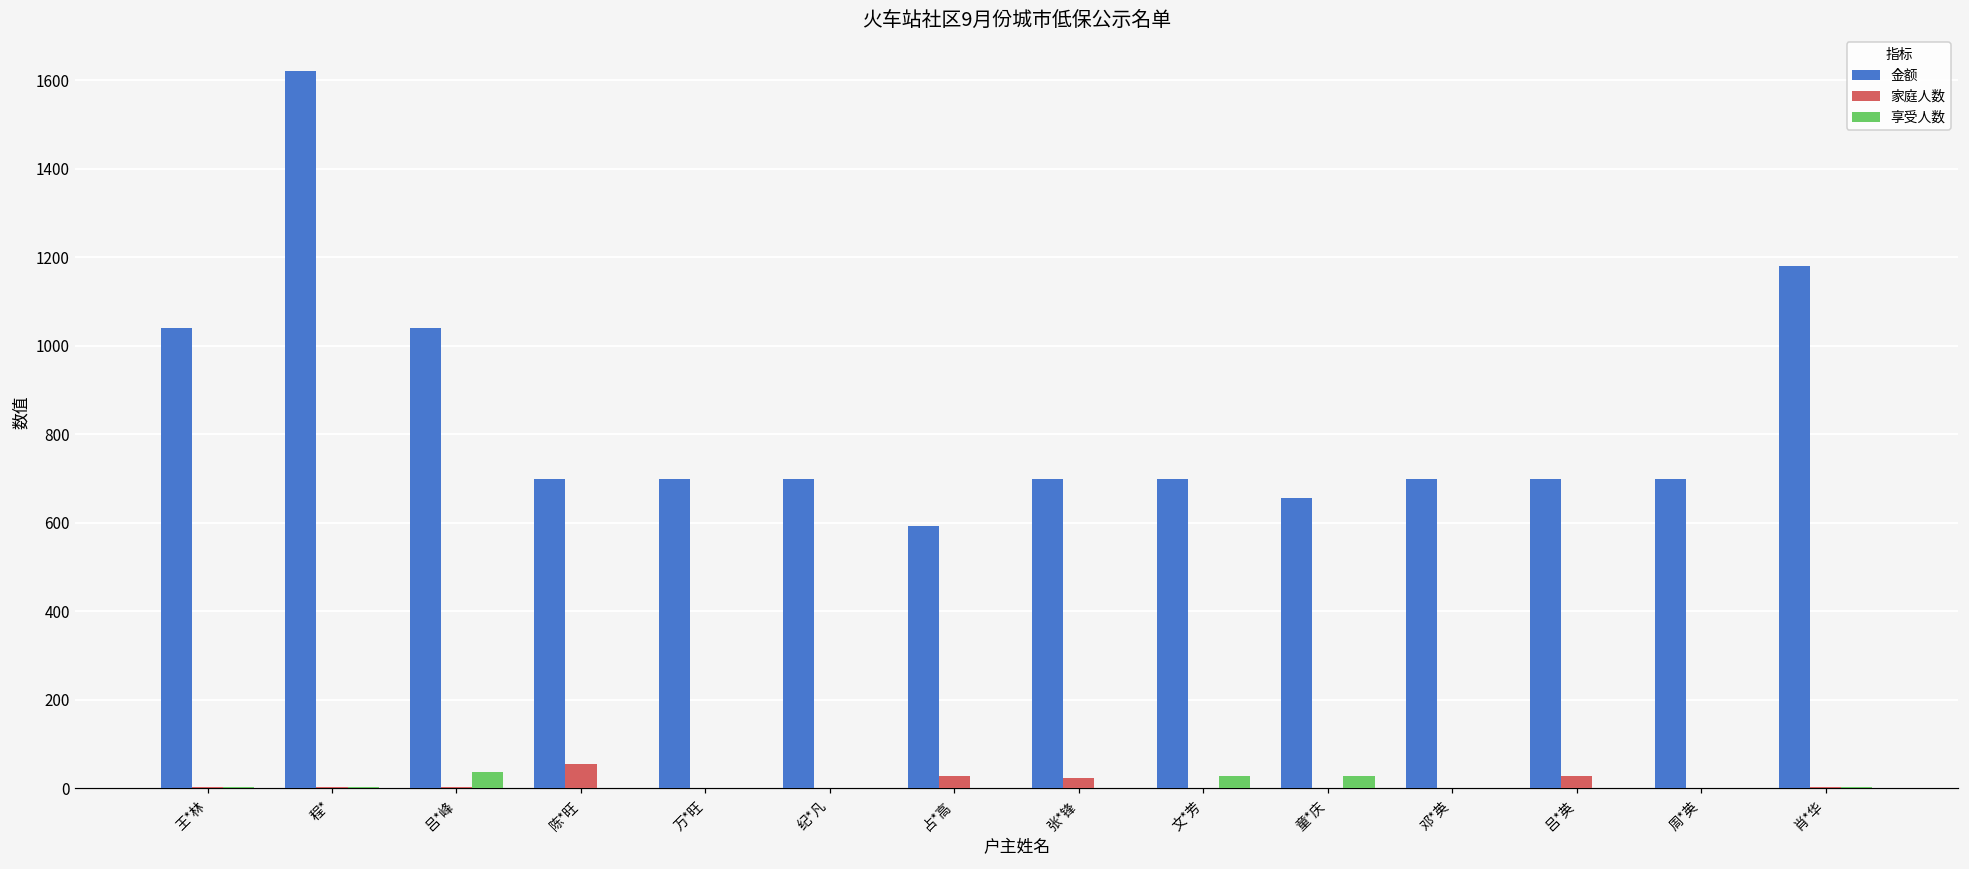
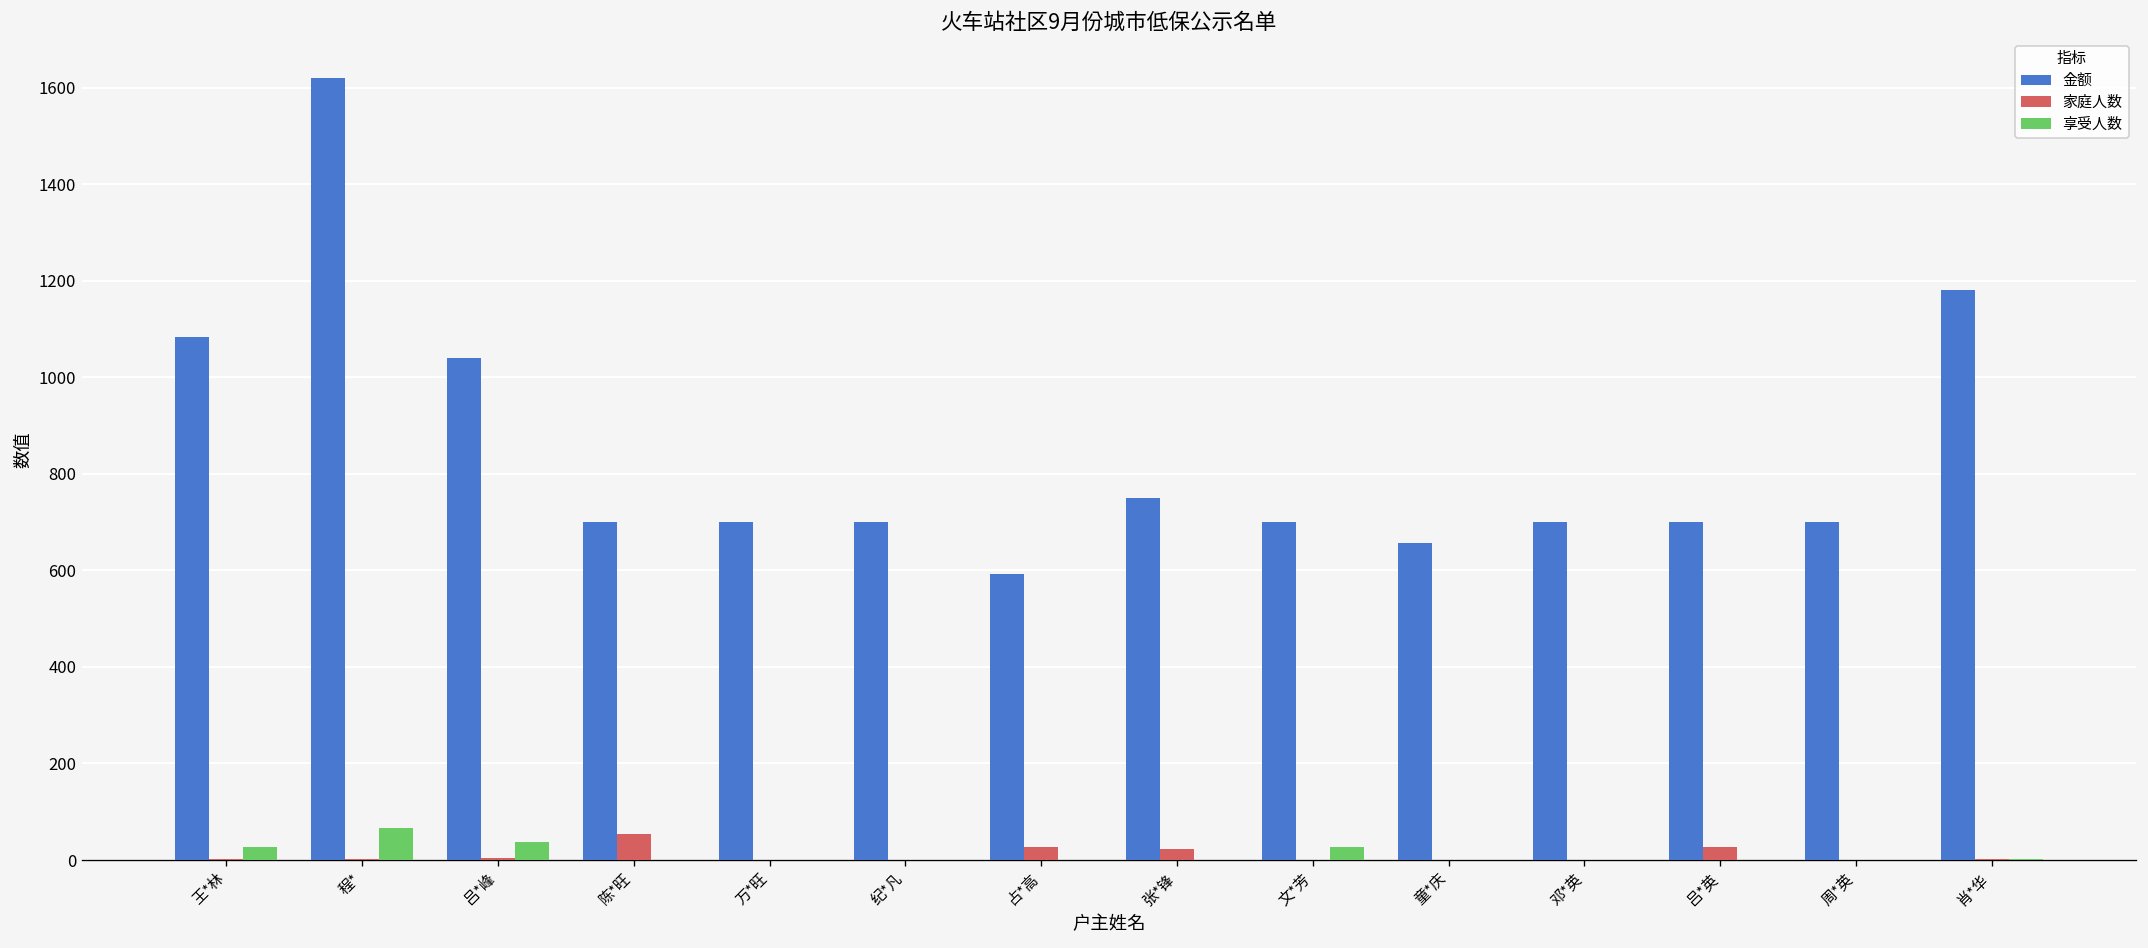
金额, 王*林: 1040 -> 1080
享受人数, 王*林: 0 -> 30
享受人数, 程*: 0 -> 70
金额, 张*锋: 700 -> 750
享受人数, 童*庆: 30 -> 0
